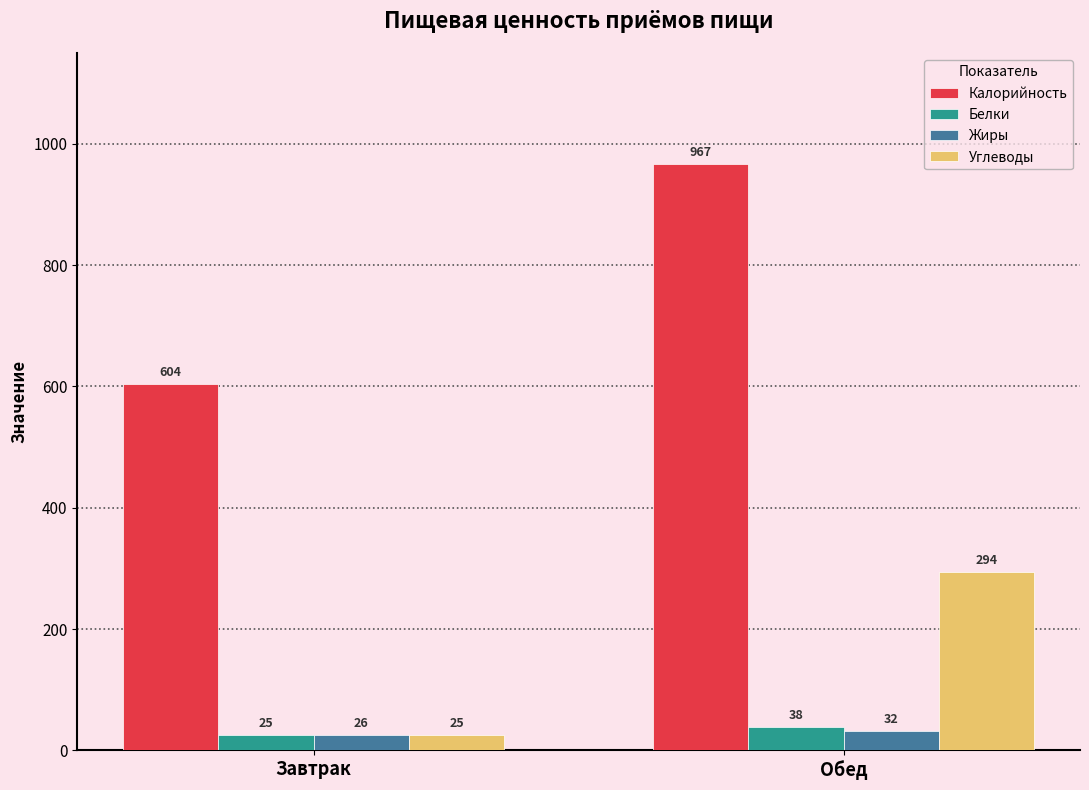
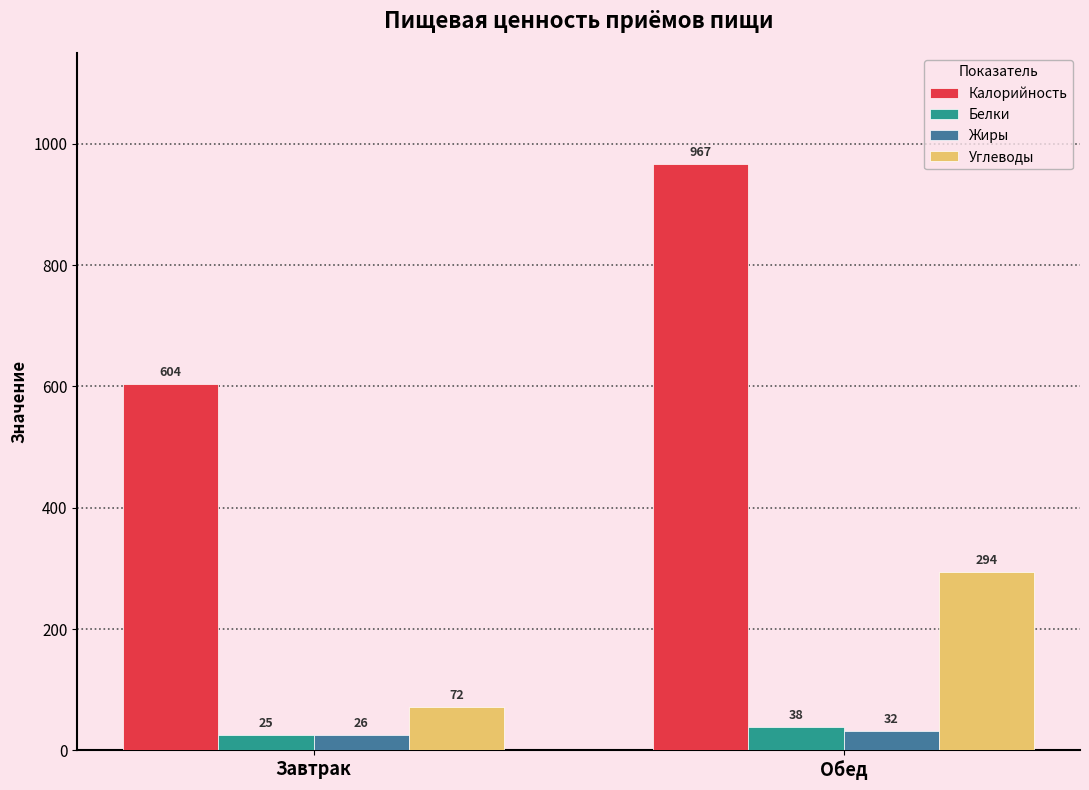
Углеводы, Завтрак: 25 -> 72
